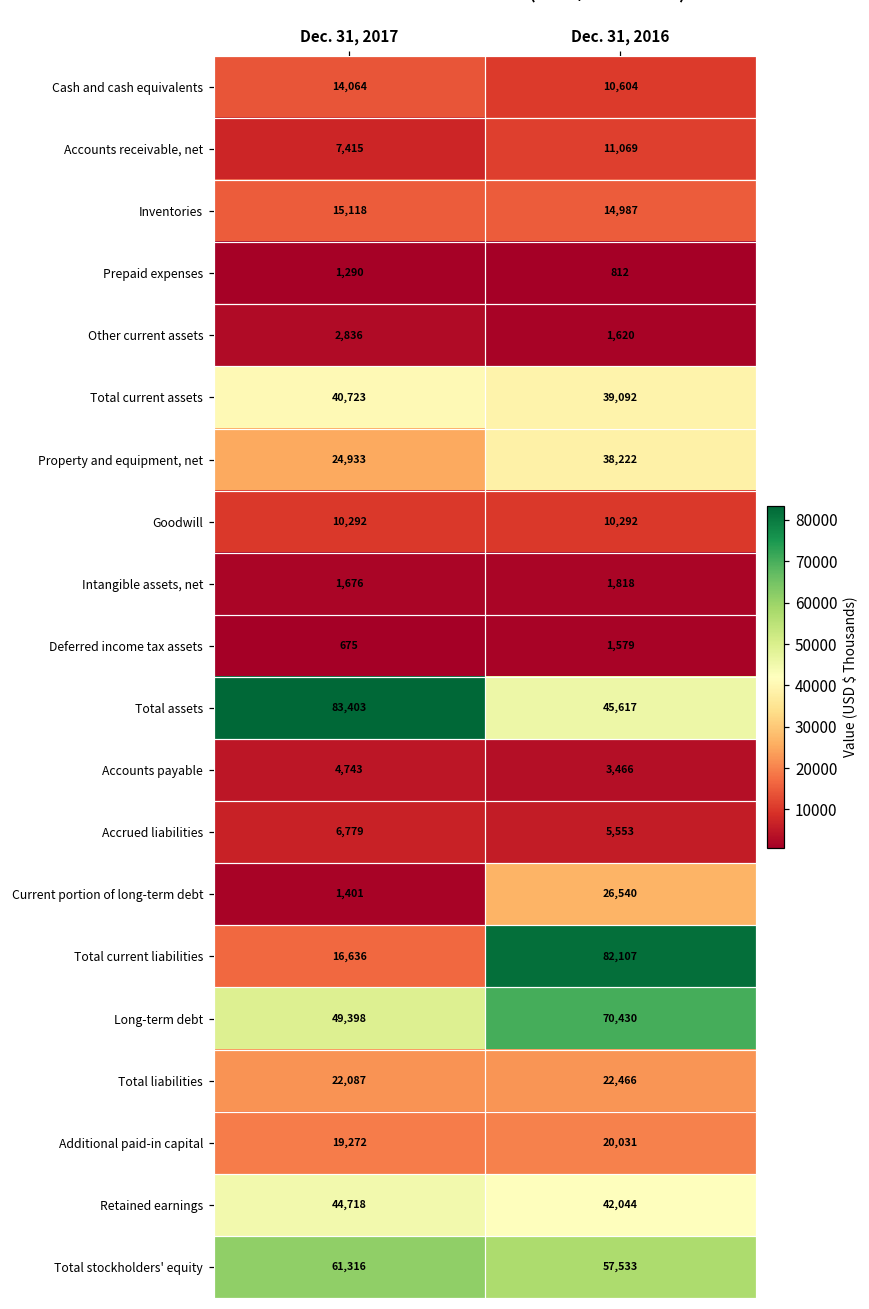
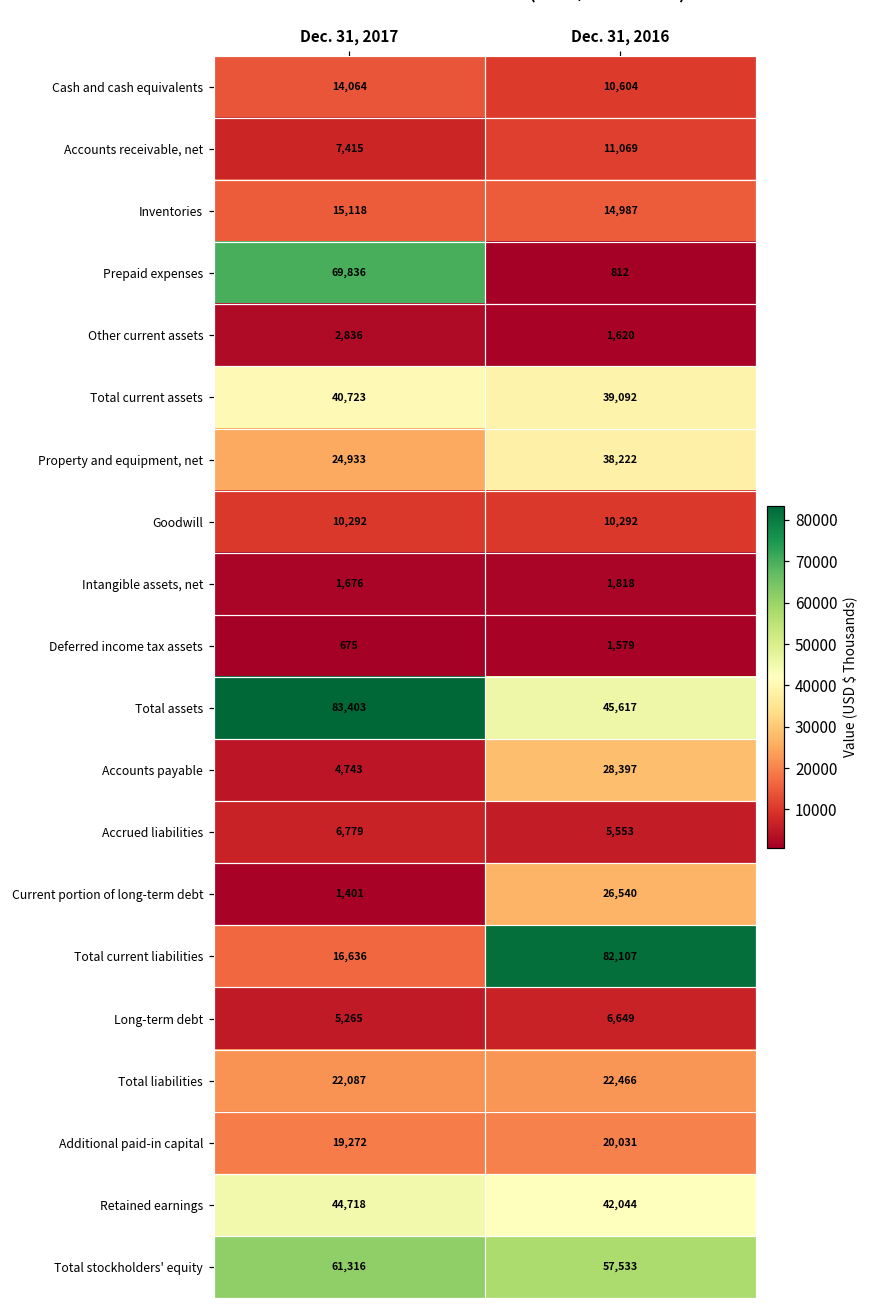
Prepaid expenses, Dec. 31, 2017: 1,290 -> 69,836
Accounts payable, Dec. 31, 2016: 3,466 -> 28,397
Long-term debt, Dec. 31, 2017: 49,398 -> 5,265
Long-term debt, Dec. 31, 2016: 70,430 -> 6,649
